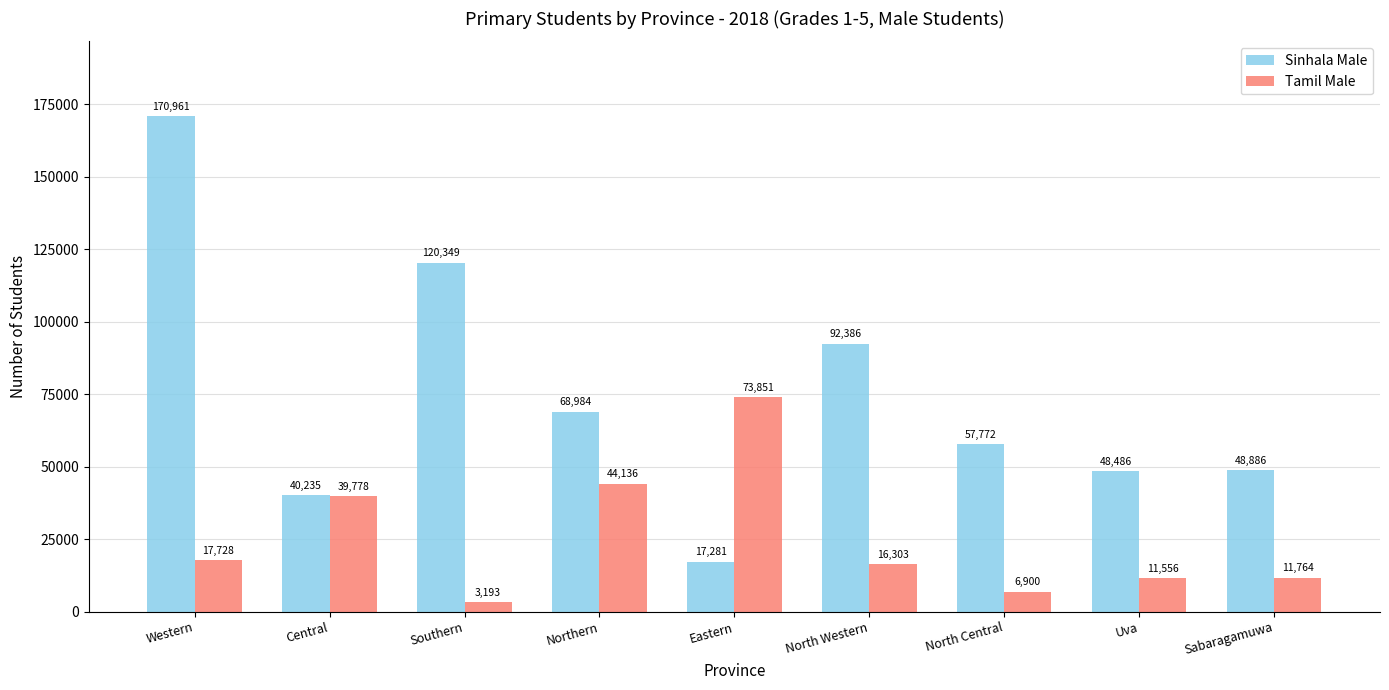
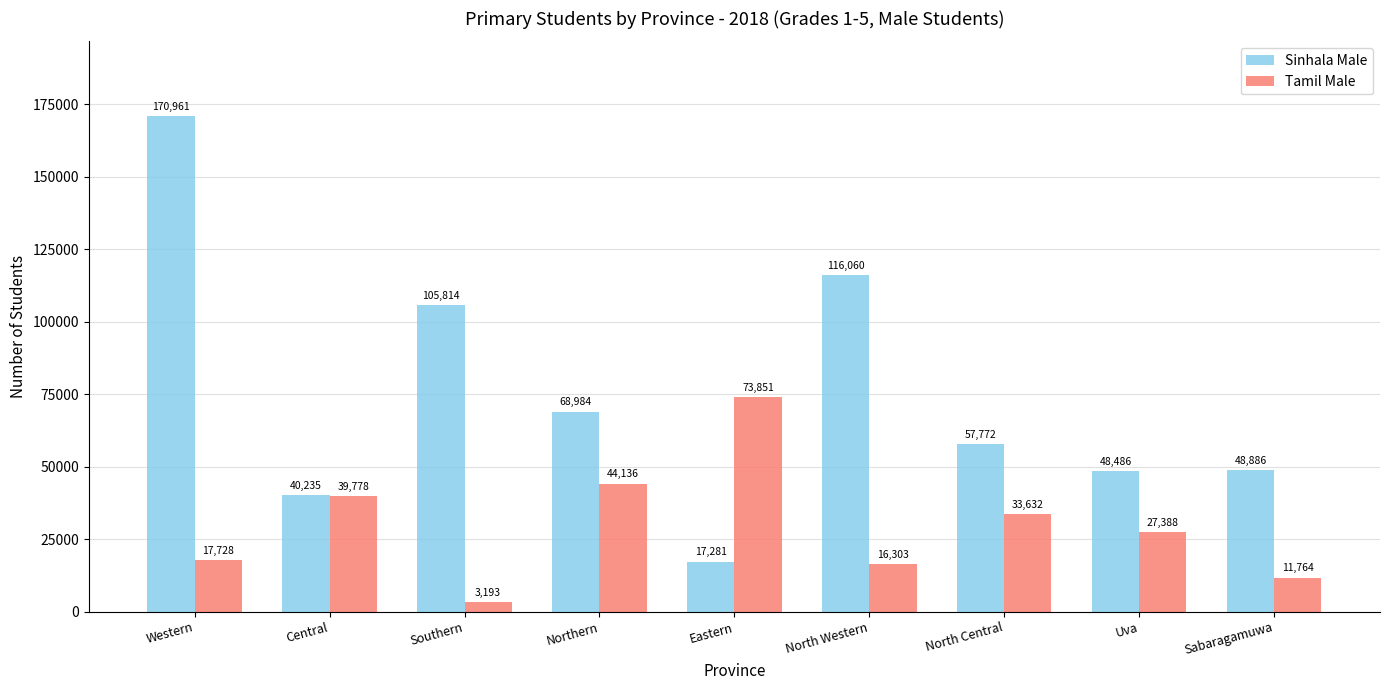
Sinhala Male, Southern: 120,349 -> 105,814
Sinhala Male, North Western: 92,386 -> 116,060
Tamil Male, North Central: 6,900 -> 33,632
Tamil Male, Uva: 11,556 -> 27,388
